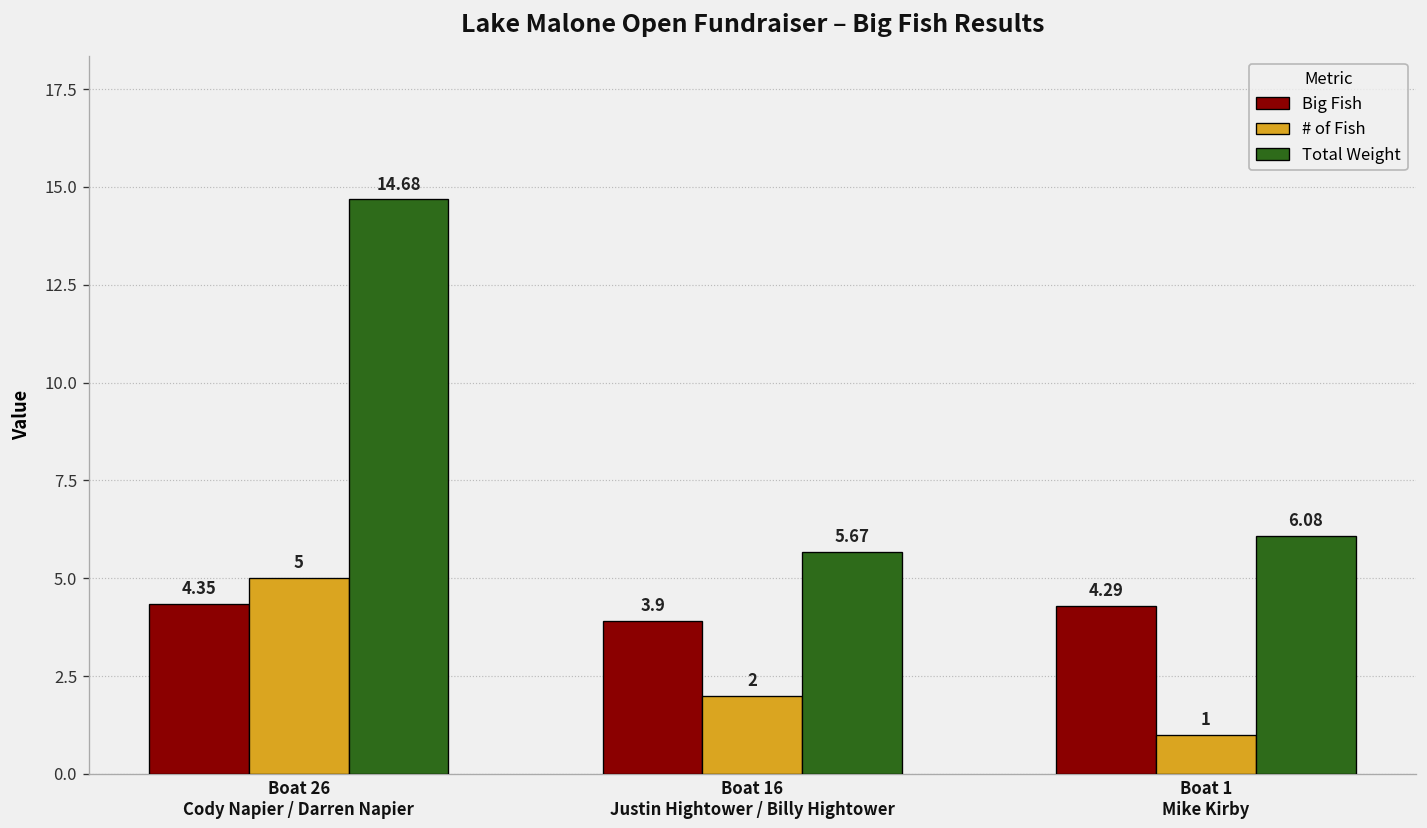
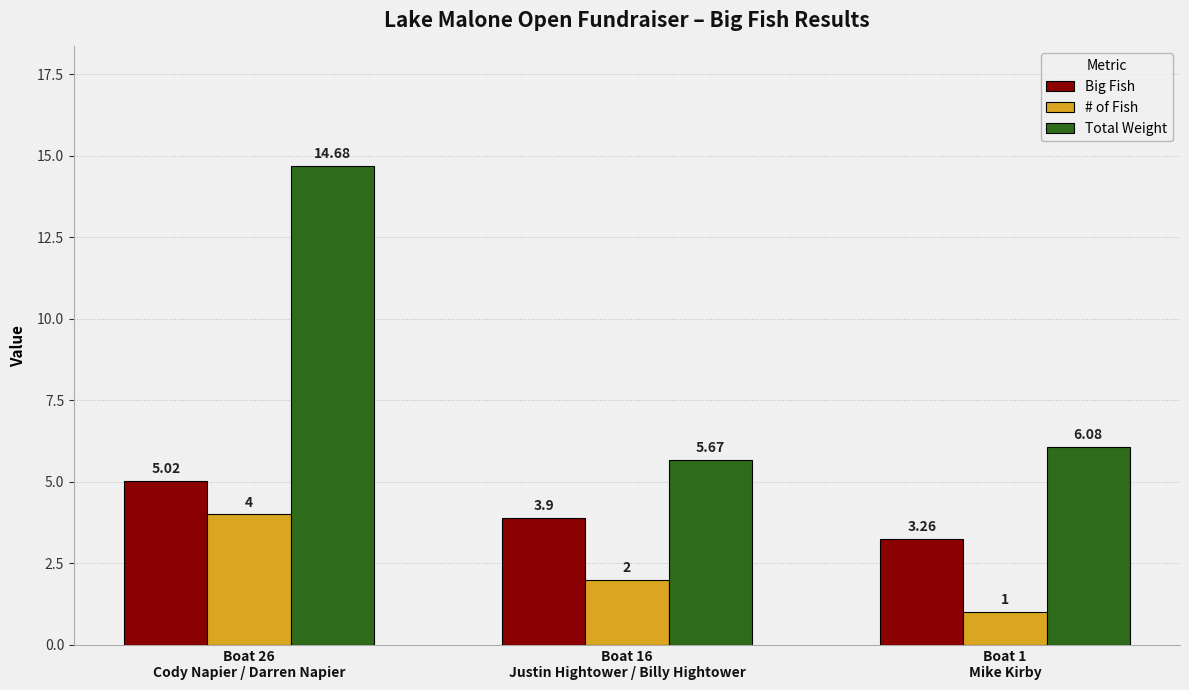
Big Fish, Boat 26 Cody Napier / Darren Napier: 4.35 -> 5.02
# of Fish, Boat 26 Cody Napier / Darren Napier: 5 -> 4
Big Fish, Boat 1 Mike Kirby: 4.29 -> 3.26
